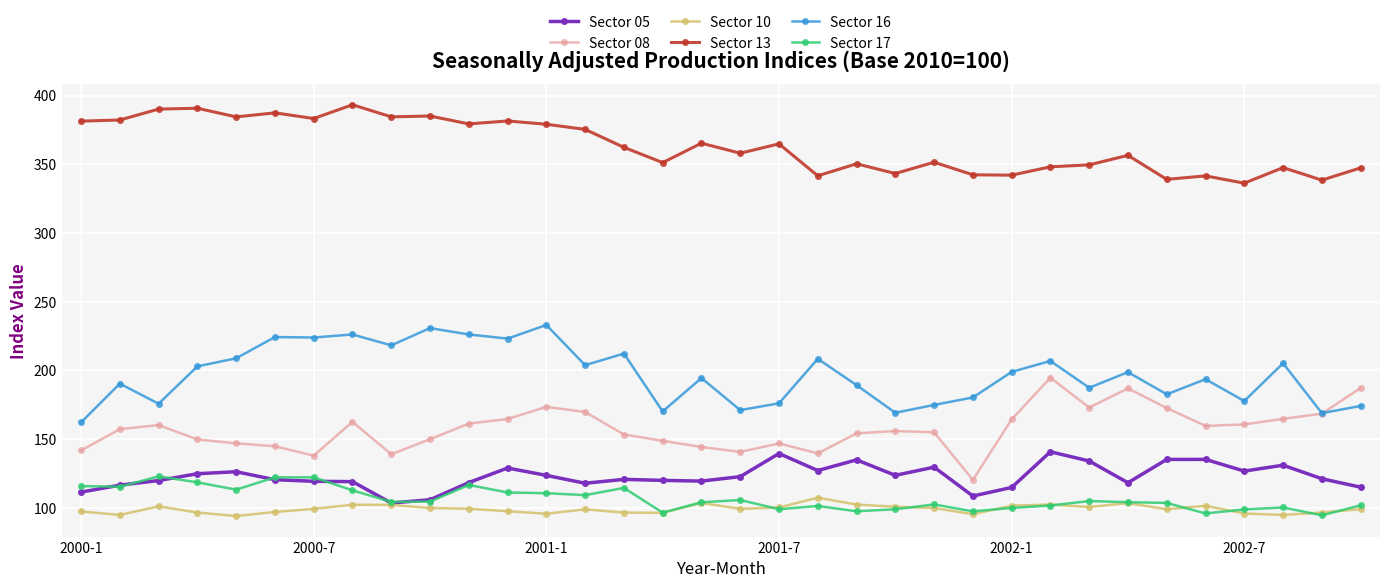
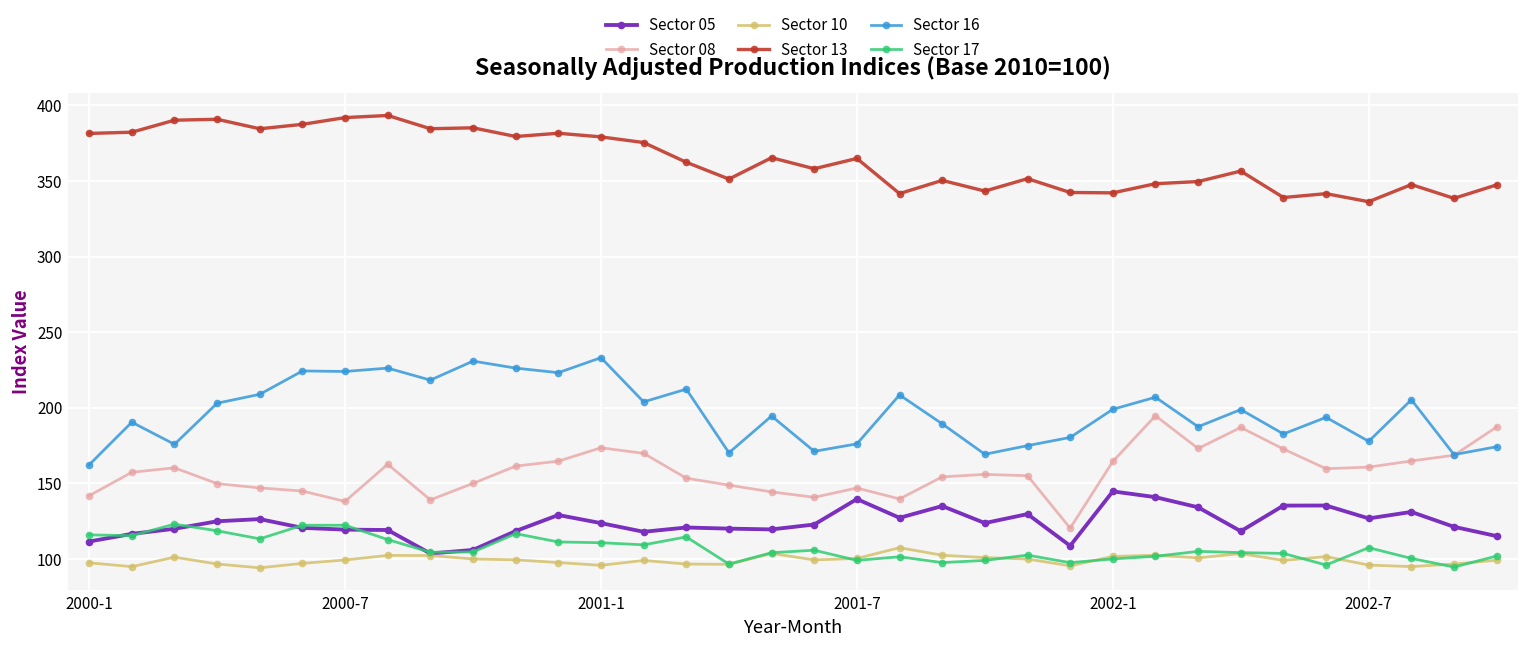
Sector 13, 2000-7: 383 -> 392
Sector 05, 2002-1: 115 -> 145
Sector 17, 2002-7: 99 -> 107
